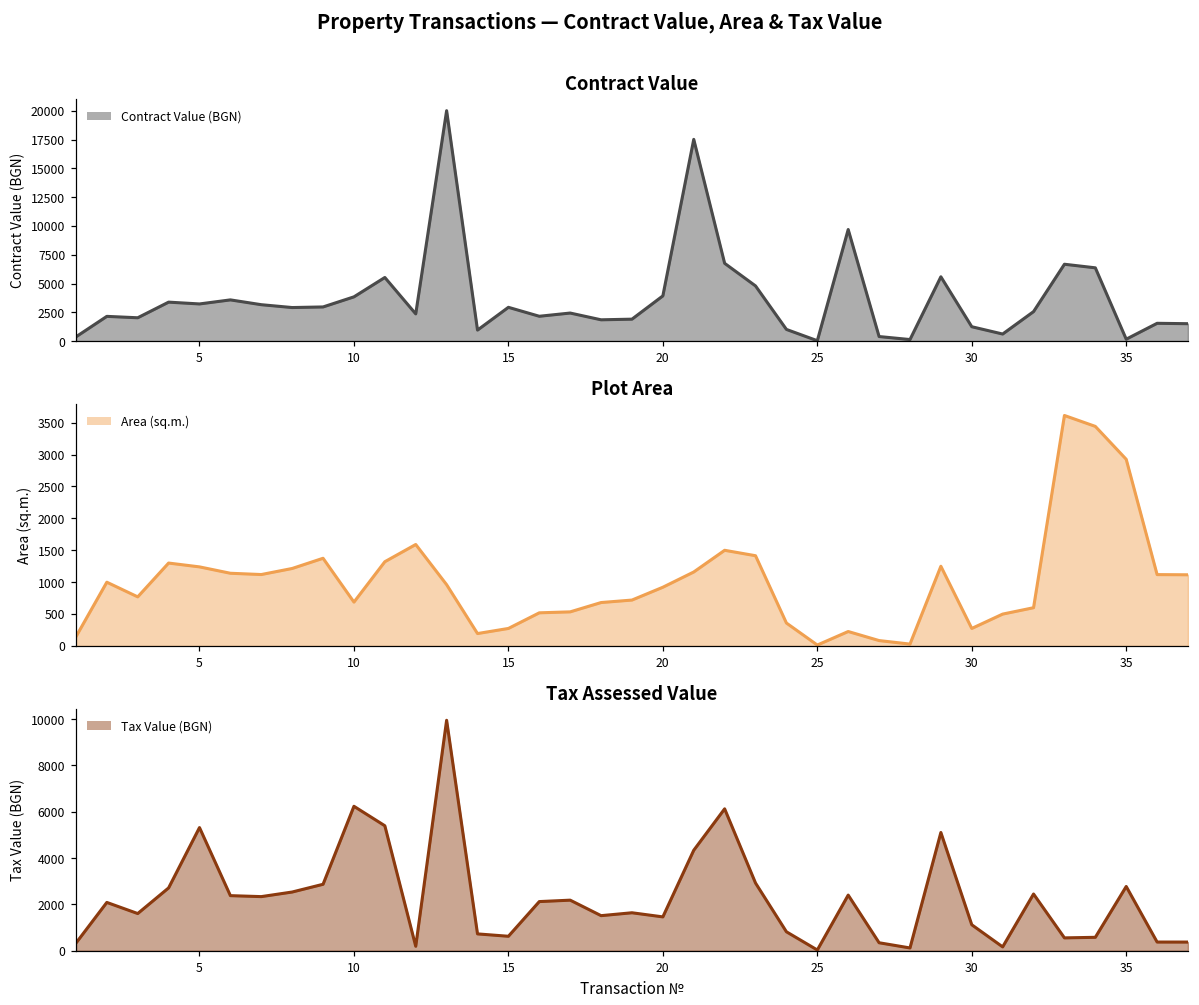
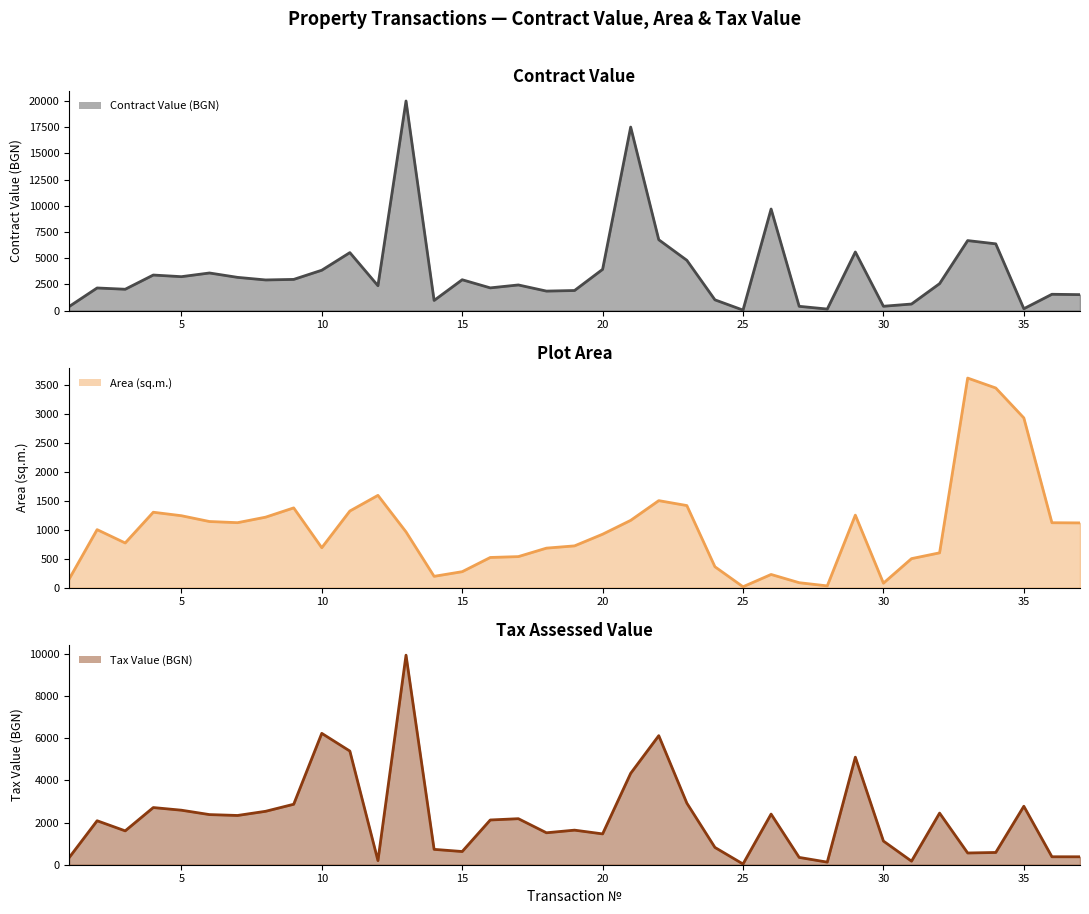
Contract Value, 30: 1300 -> 400
Plot Area, 30: 300 -> 100
Tax Assessed Value, 5: 5300 -> 2600
